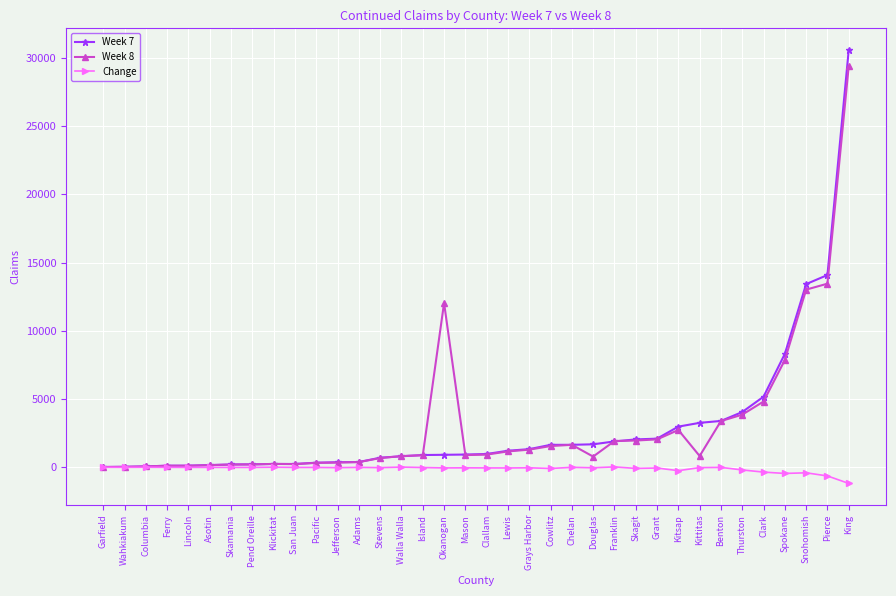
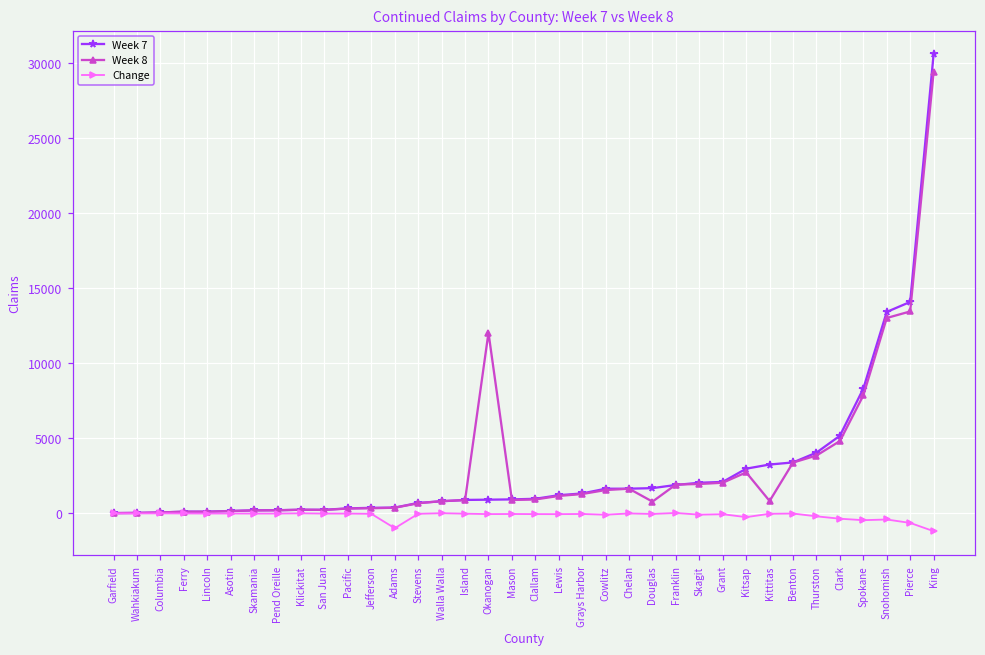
Change, Adams: 0 -> -1000
